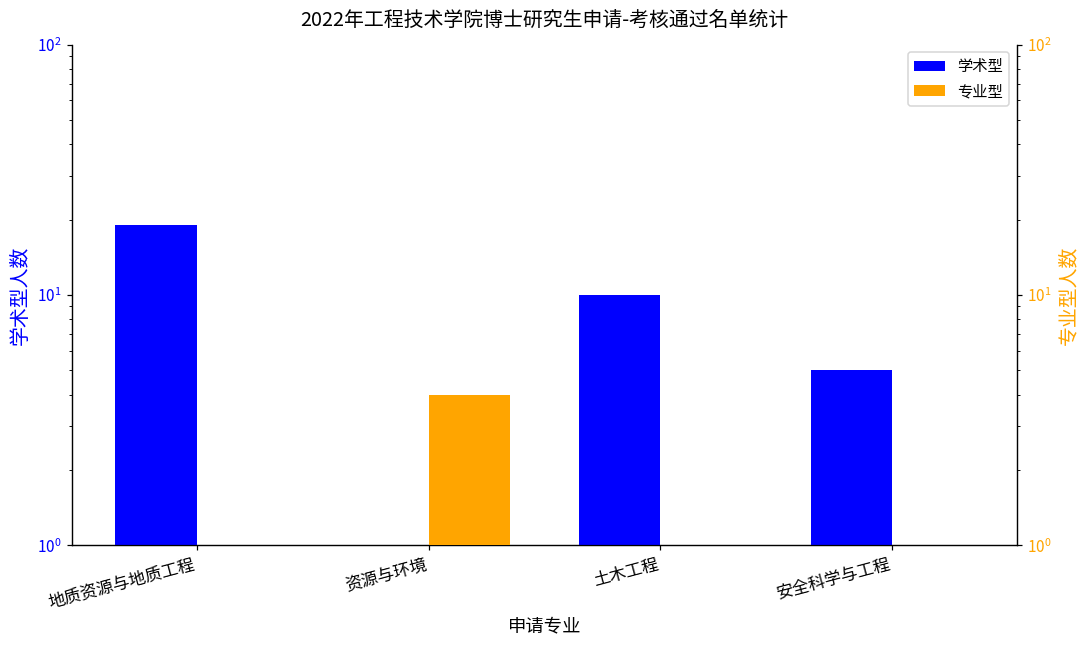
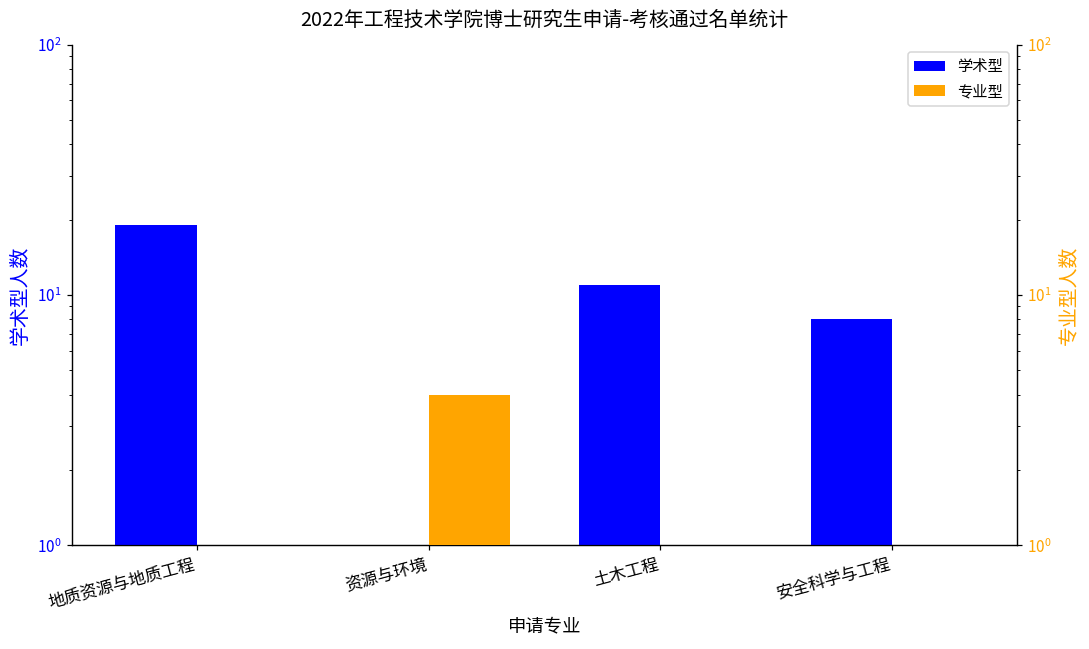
学术型, 土木工程: 10 -> 11
学术型, 安全科学与工程: 5 -> 8
